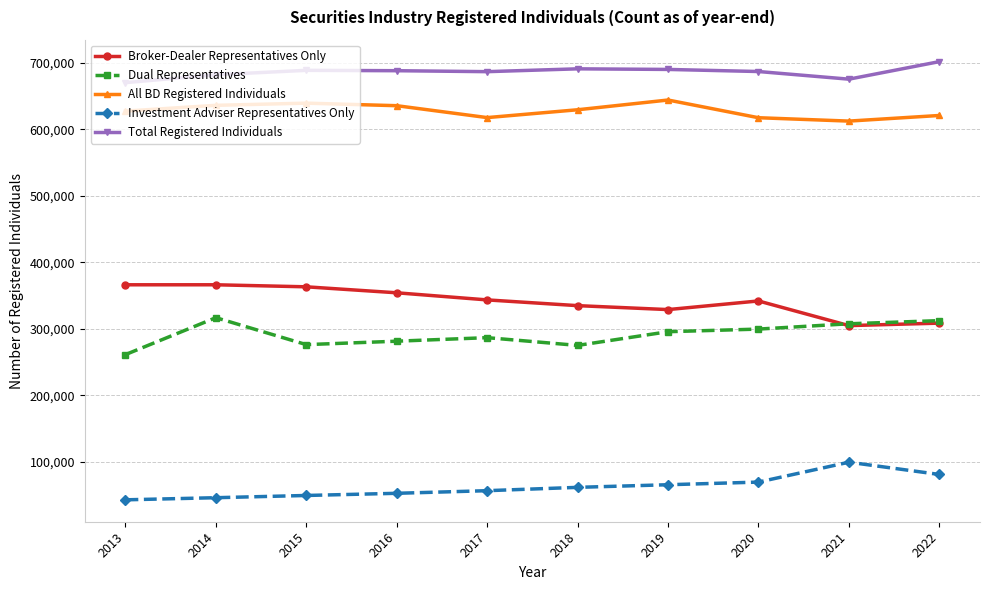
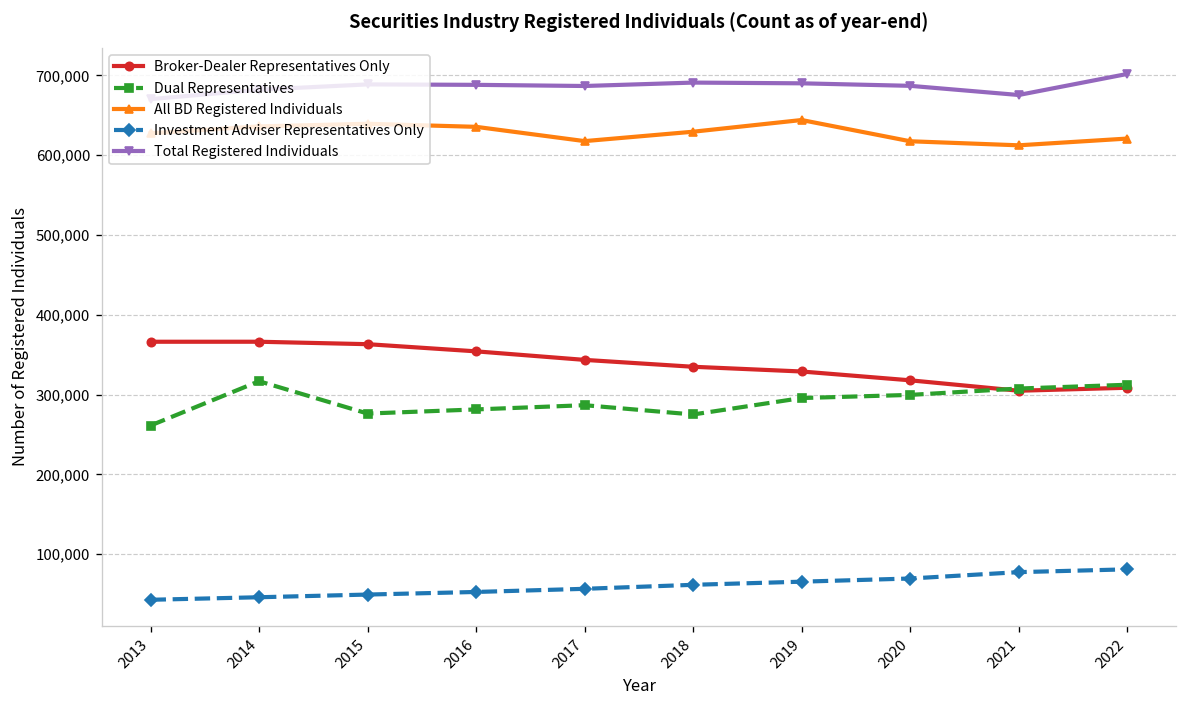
Broker-Dealer Representatives Only, 2020: 340,000 -> 320,000
Investment Adviser Representatives Only, 2021: 100,000 -> 80,000
